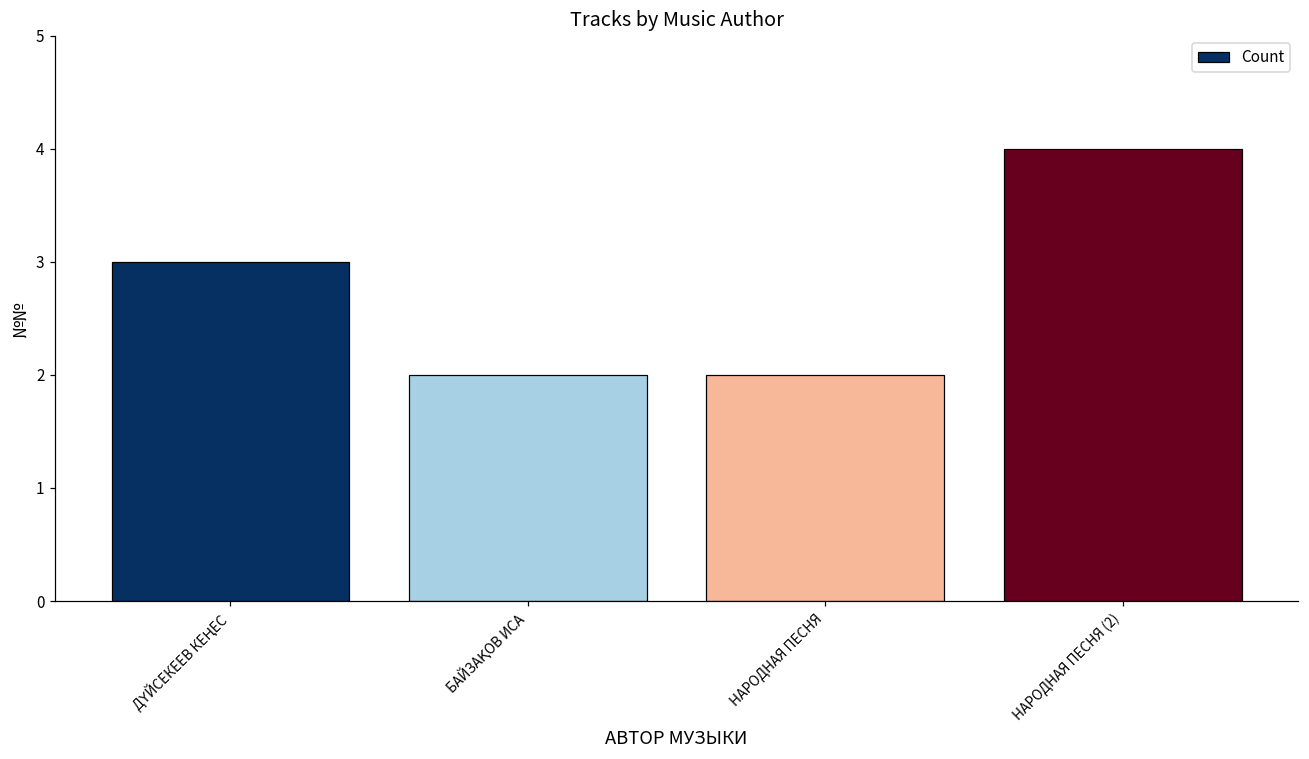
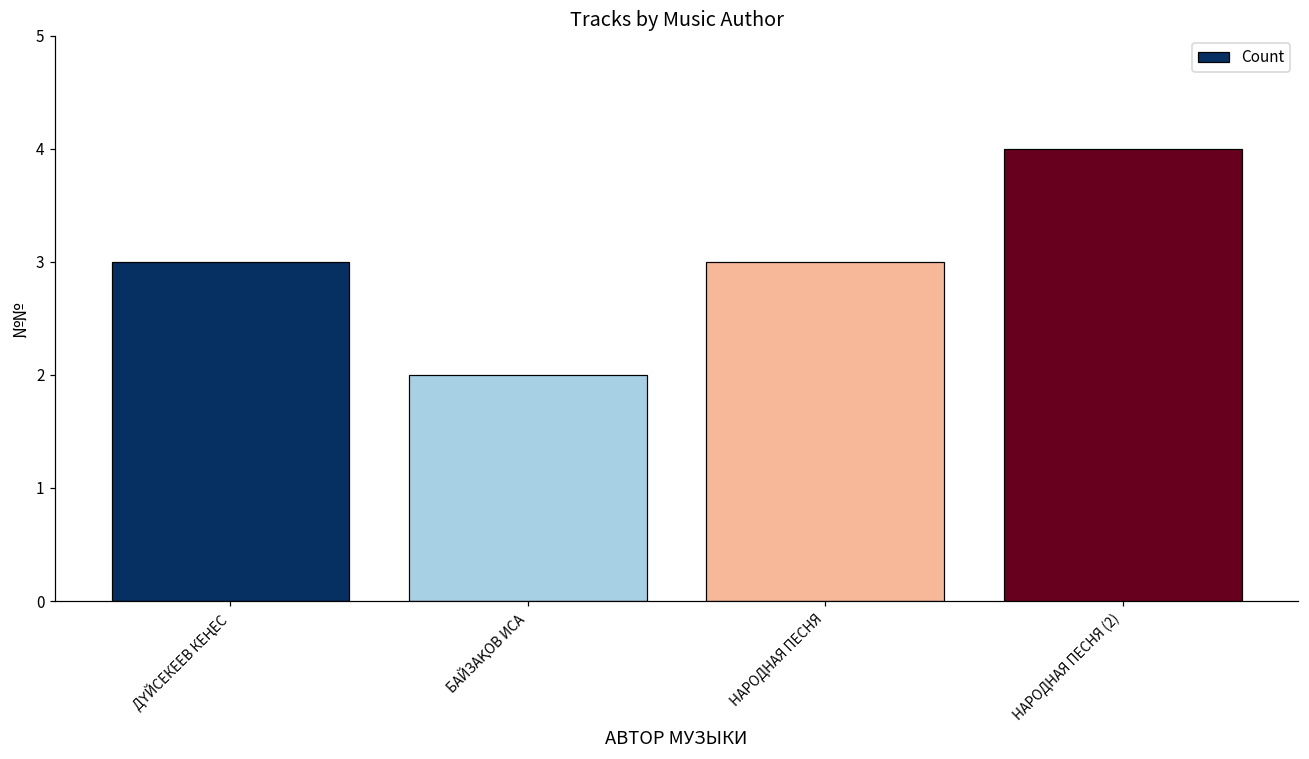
НАРОДНАЯ ПЕСНЯ: 2 -> 3
